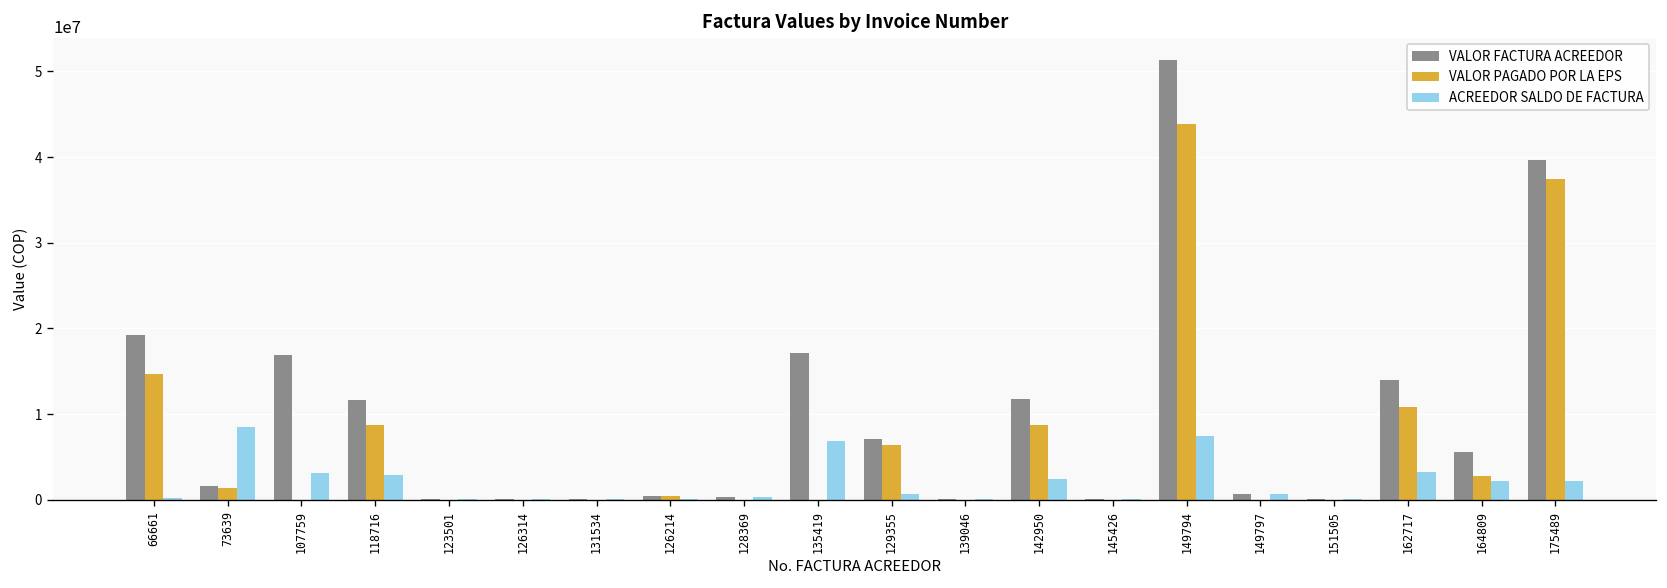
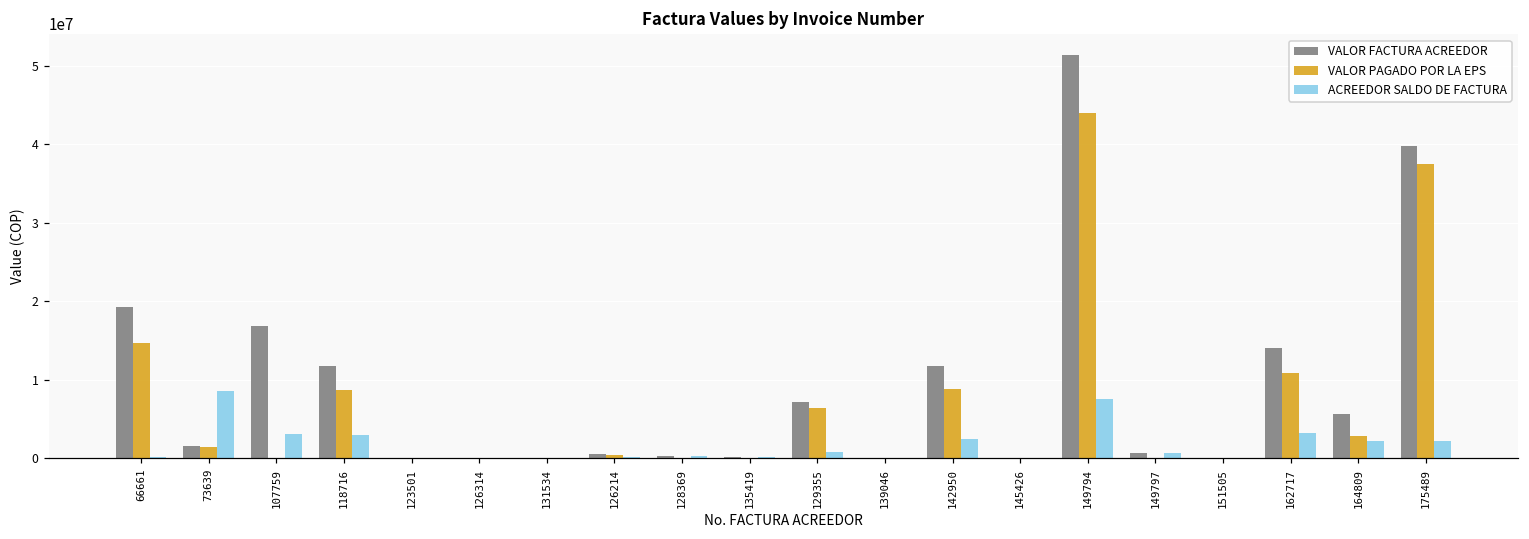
VALOR FACTURA ACREEDOR, 135419: 17000000 -> 0
ACREEDOR SALDO DE FACTURA, 135419: 7000000 -> 0
